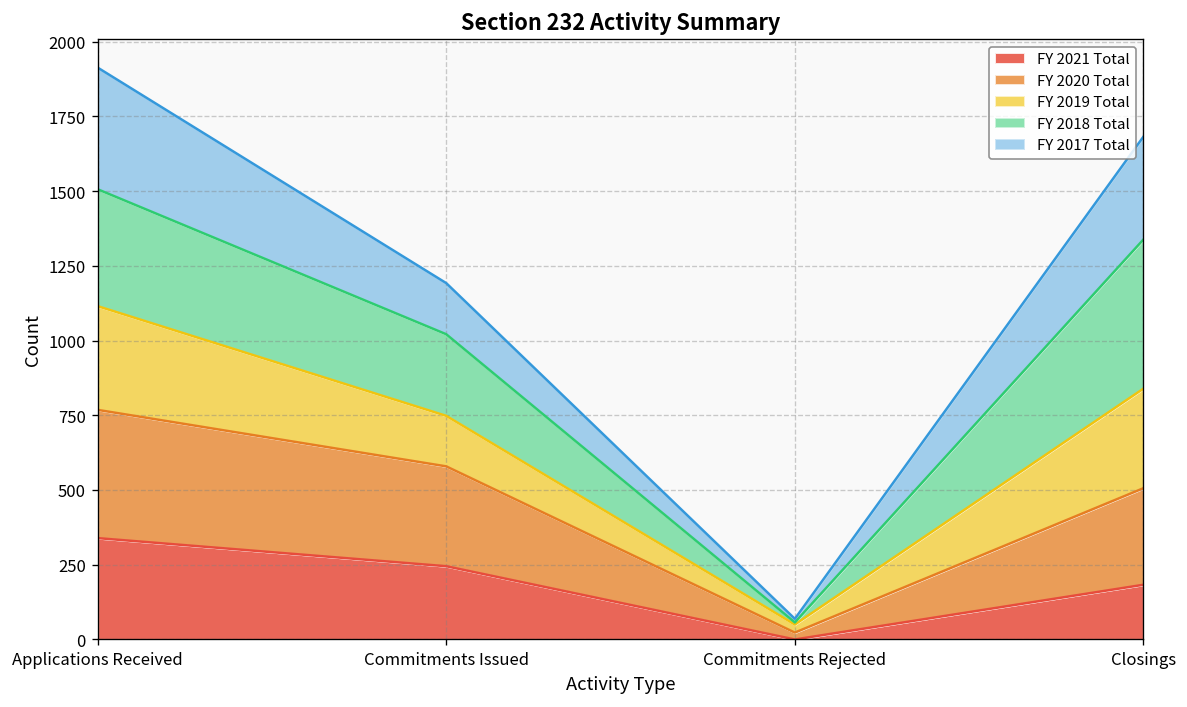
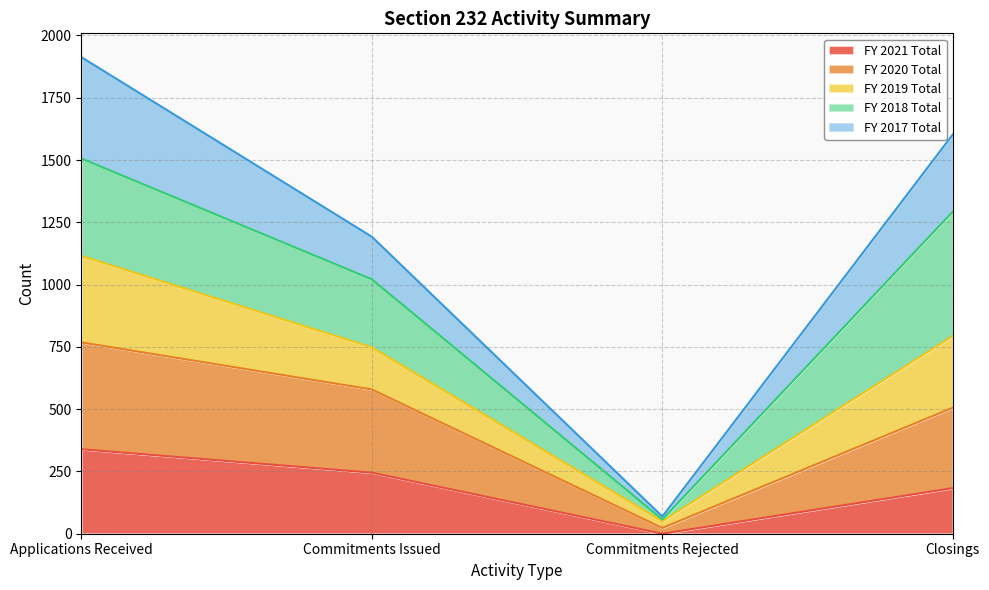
FY 2019 Total, Closings: 330 -> 290
FY 2017 Total, Closings: 340 -> 310
